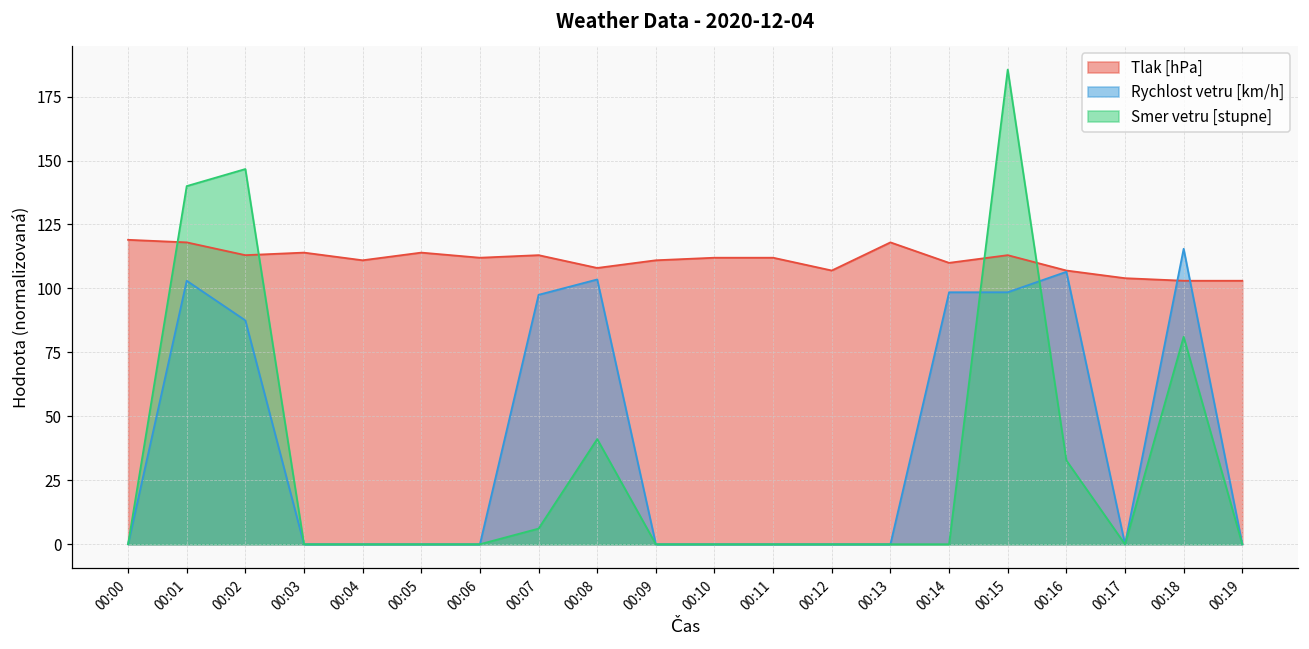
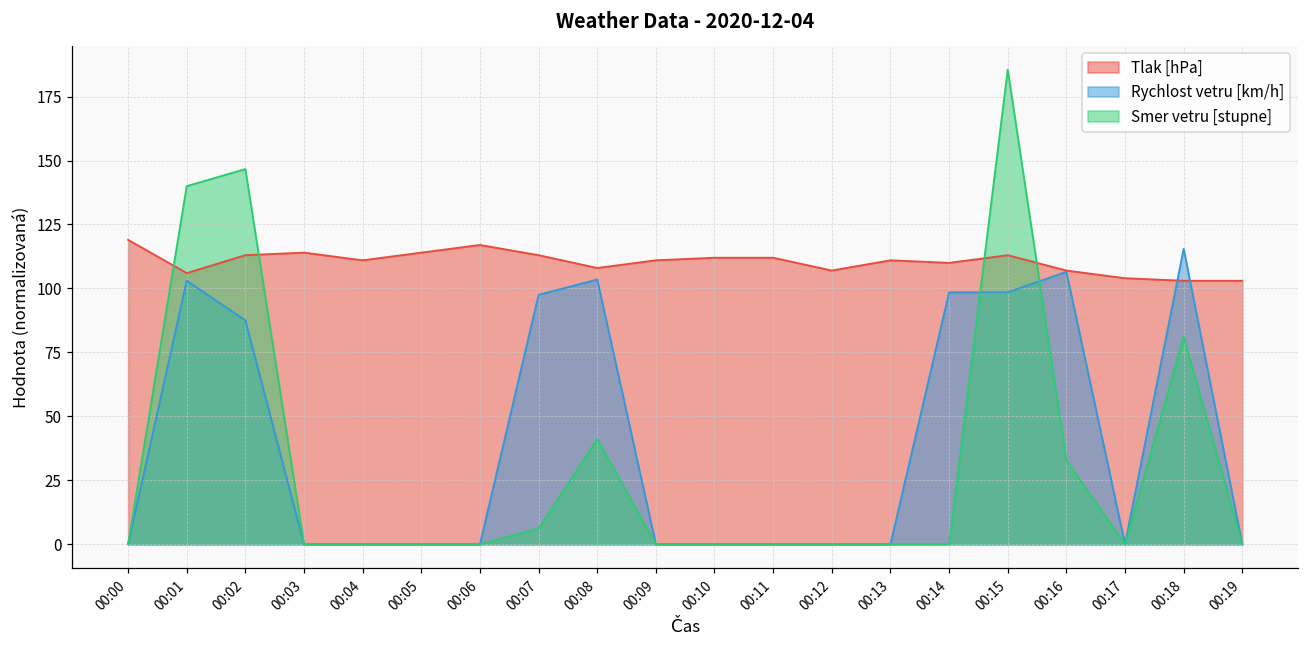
Tlak [hPa], 00:01: 118 -> 106
Tlak [hPa], 00:06: 112 -> 117
Tlak [hPa], 00:13: 118 -> 111
